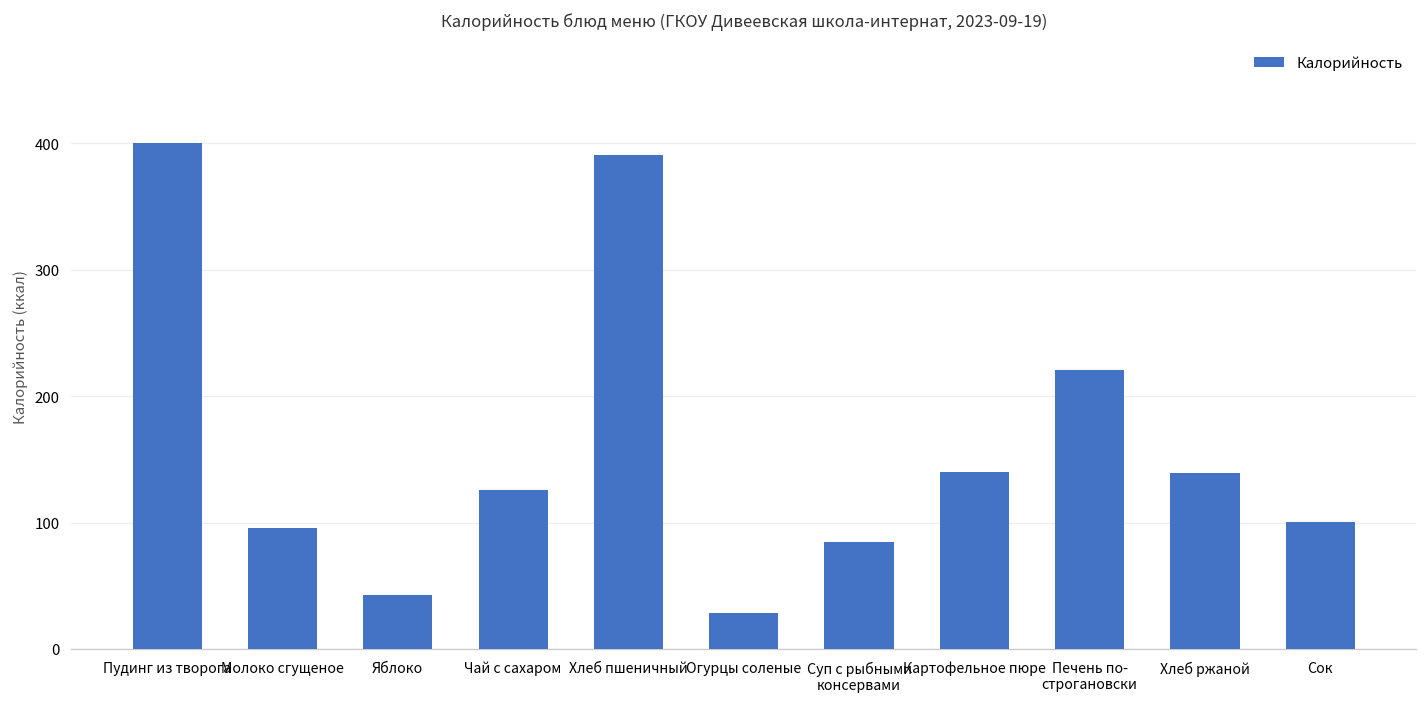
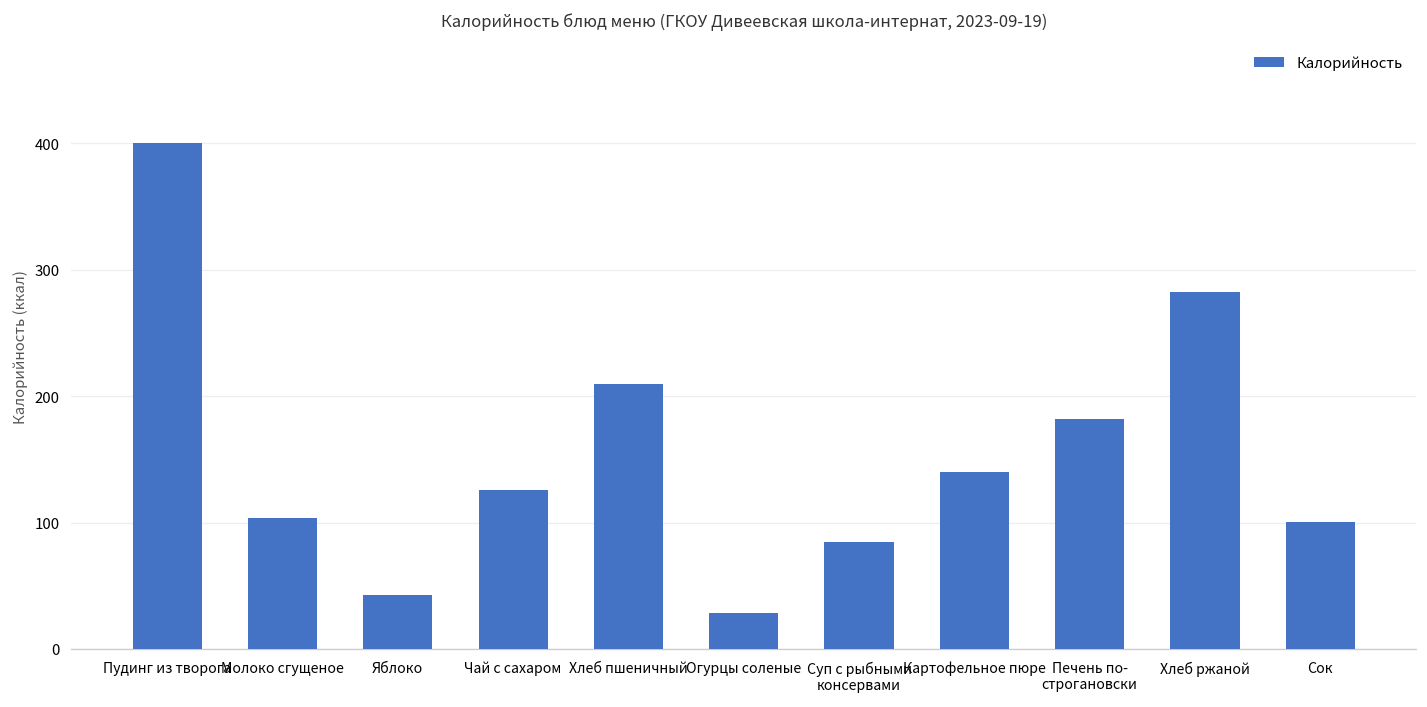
Молоко сгущеное: 96 -> 104
Хлеб пшеничный: 391 -> 210
Печень по- строгановски: 220 -> 182
Хлеб ржаной: 139 -> 282
